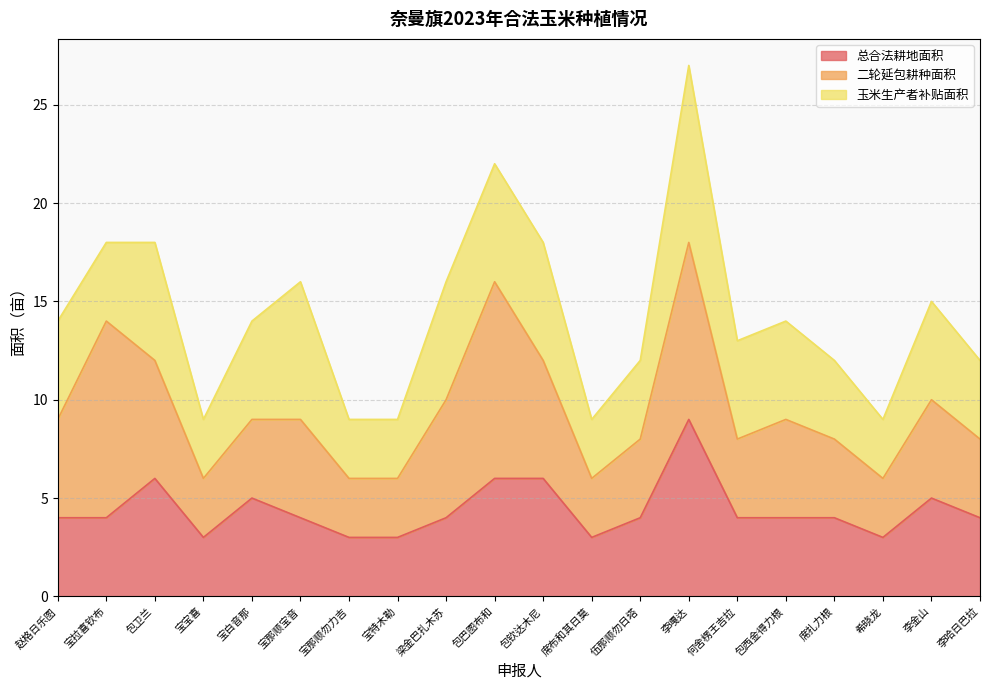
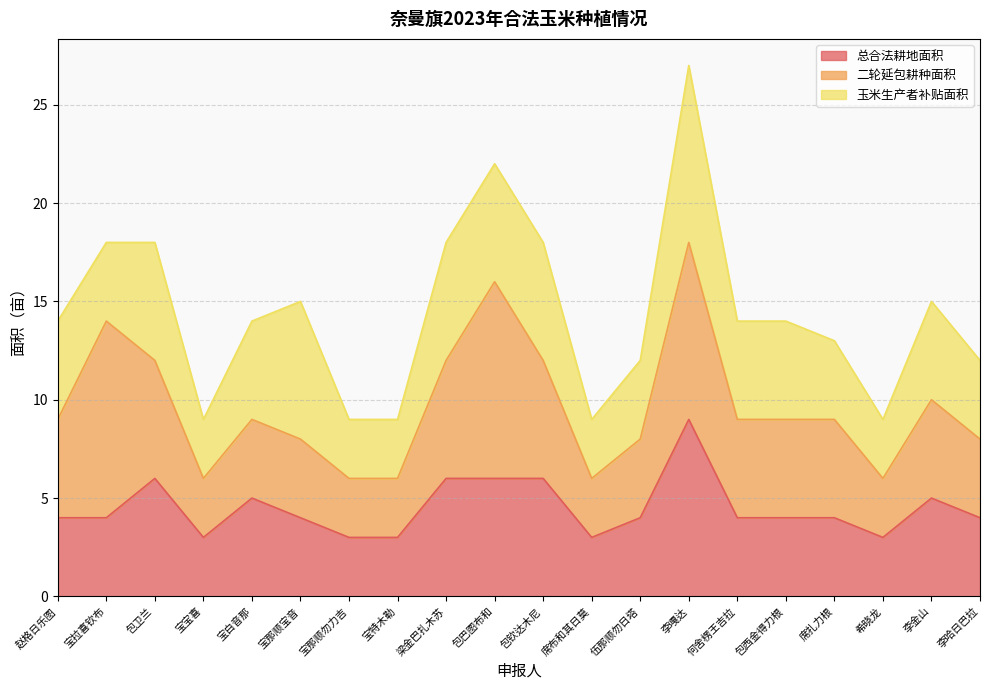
二轮延包耕种面积, 宝那顺宝音: 5 -> 4
总合法耕地面积, 梁金巴扎木苏: 4 -> 6
二轮延包耕种面积, 何舍楞王吉拉: 4 -> 5
二轮延包耕种面积, 席扎力根: 4 -> 5
